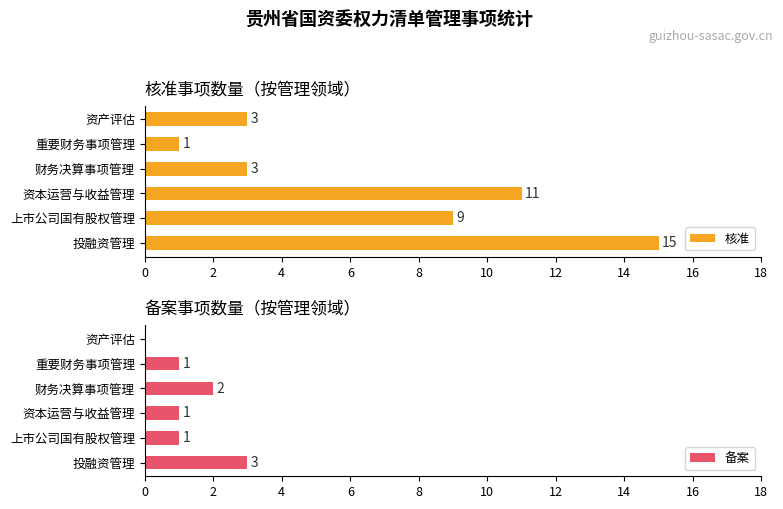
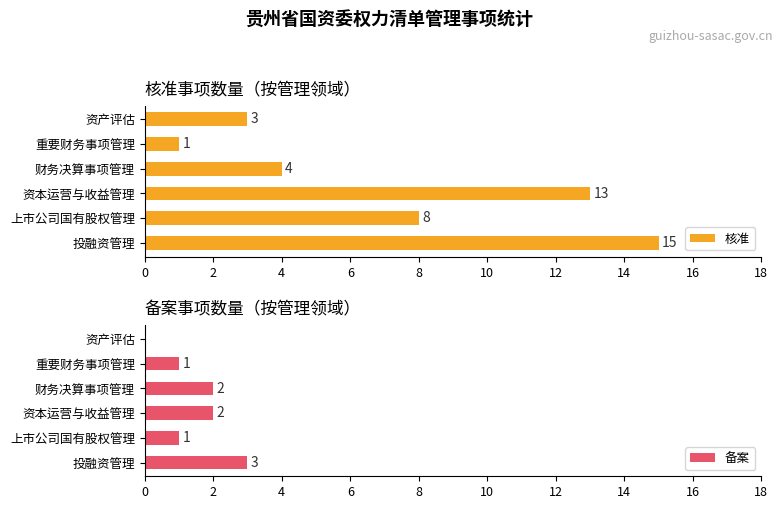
核准事项数量（按管理领域）, 财务决算事项管理: 3 -> 4
核准事项数量（按管理领域）, 资本运营与收益管理: 11 -> 13
核准事项数量（按管理领域）, 上市公司国有股权管理: 9 -> 8
备案事项数量（按管理领域）, 资本运营与收益管理: 1 -> 2
